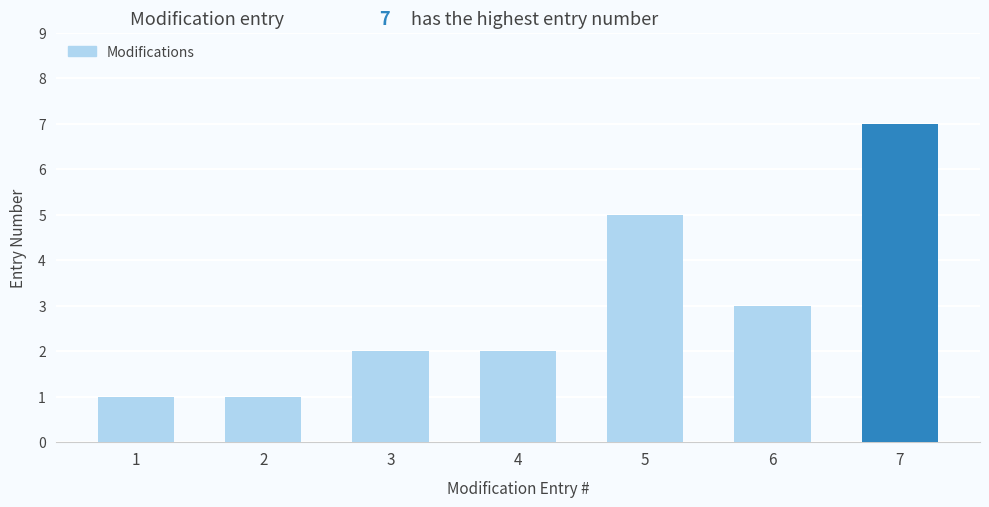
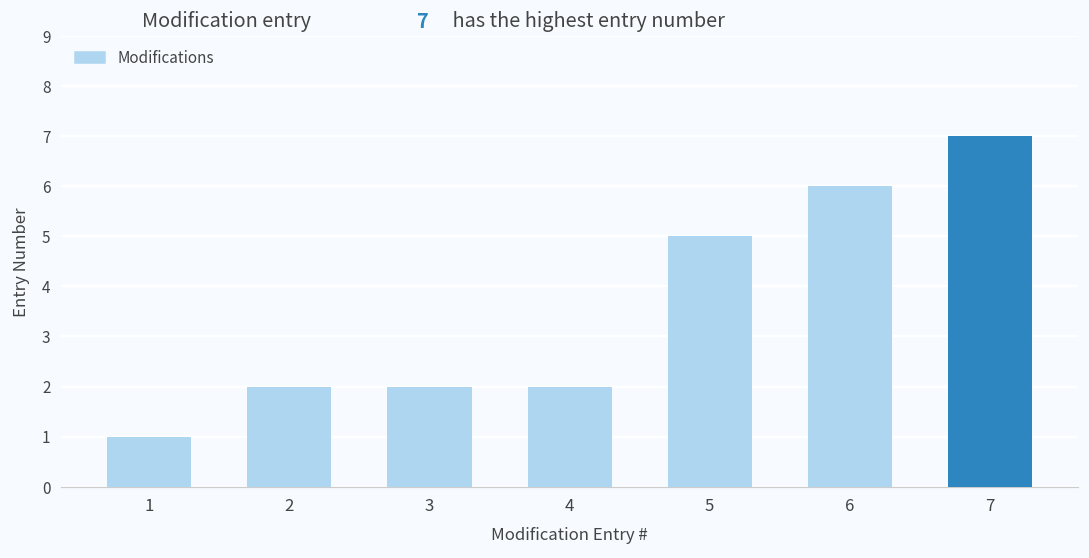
2: 1 -> 2
6: 3 -> 6
